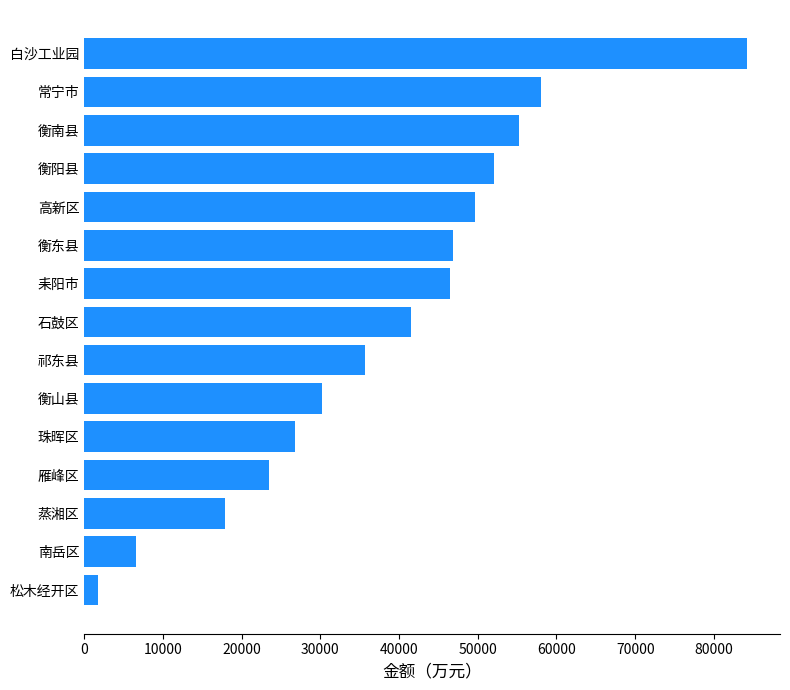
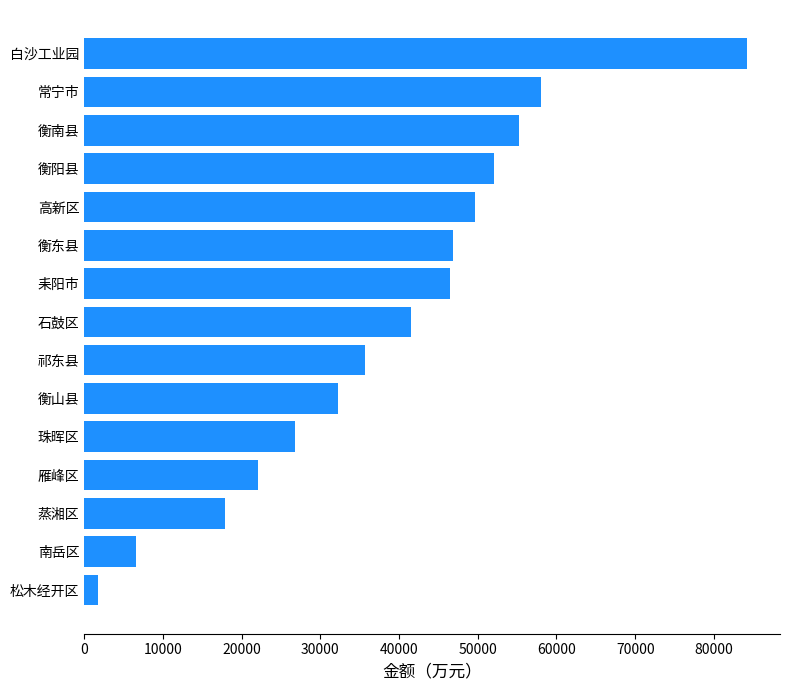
衡山县: 30000 -> 32000
雁峰区: 24000 -> 22000
